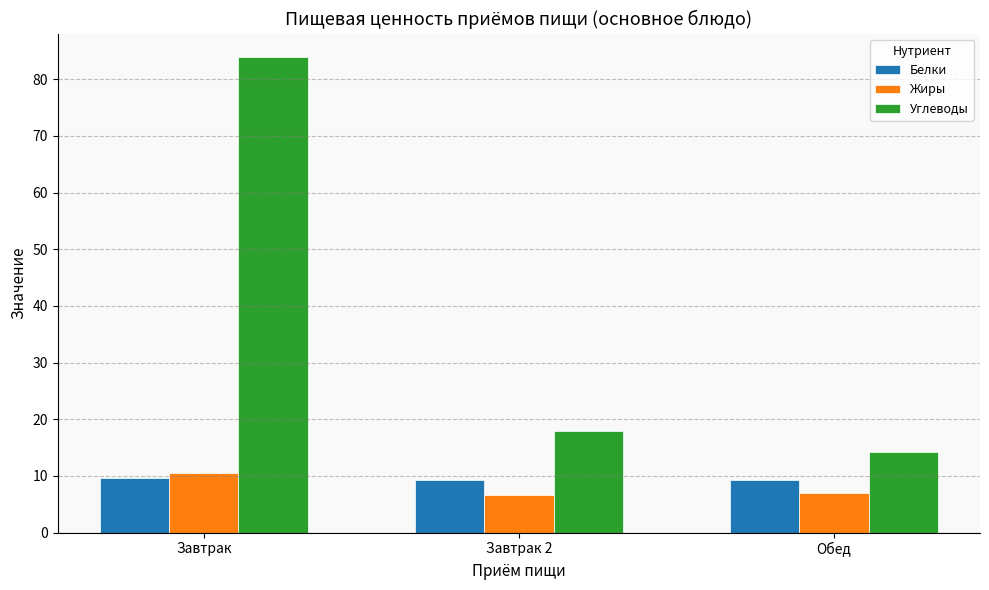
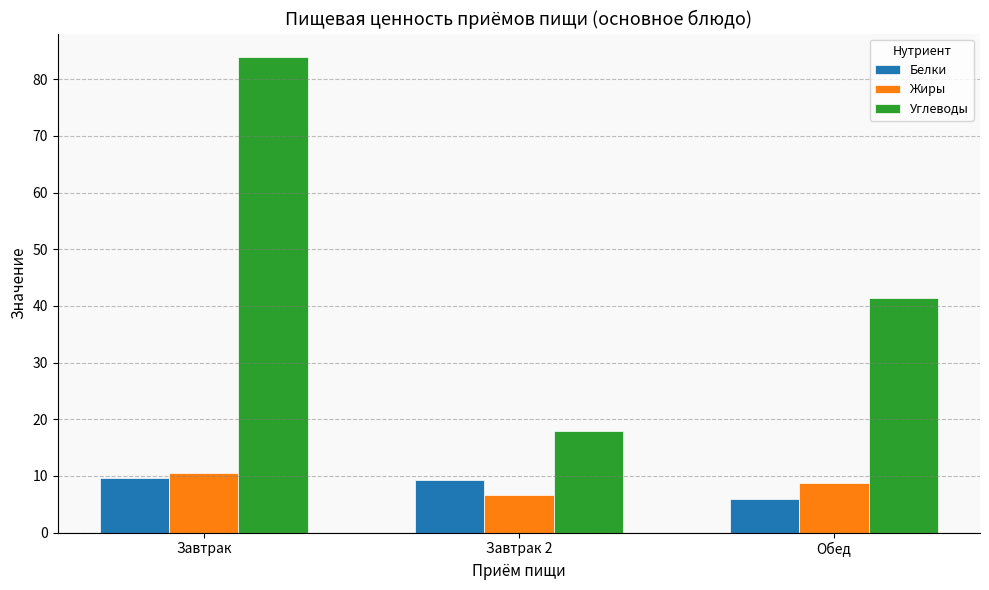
Белки, Обед: 9 -> 6
Жиры, Обед: 7 -> 9
Углеводы, Обед: 14 -> 41
